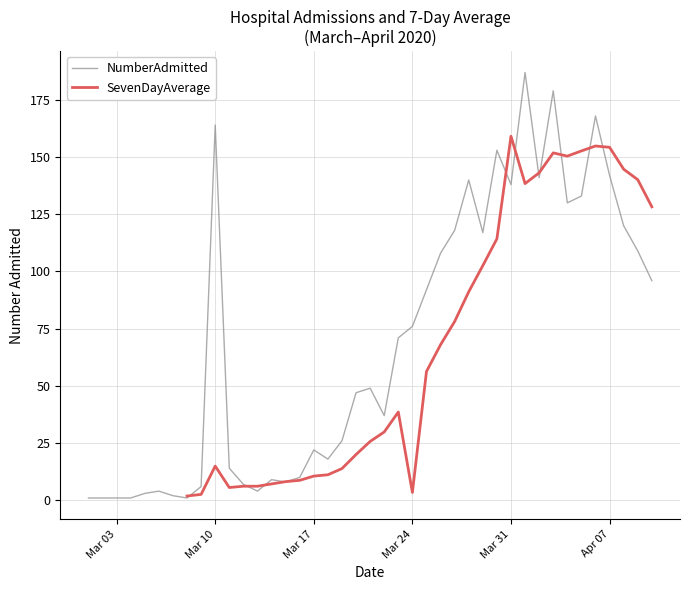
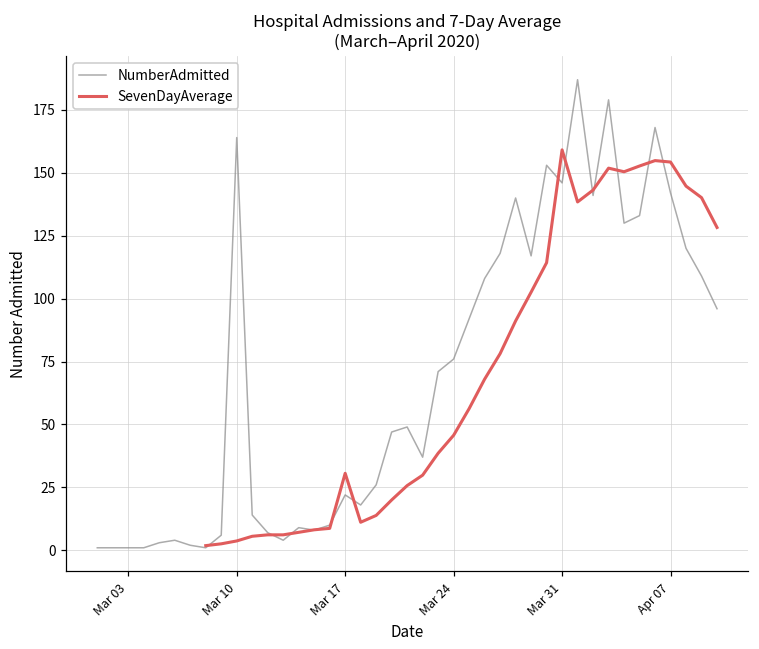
SevenDayAverage, Mar 10: 15 -> 4
SevenDayAverage, Mar 17: 11 -> 31
SevenDayAverage, Mar 24: 3 -> 46
NumberAdmitted, Mar 31: 138 -> 146
